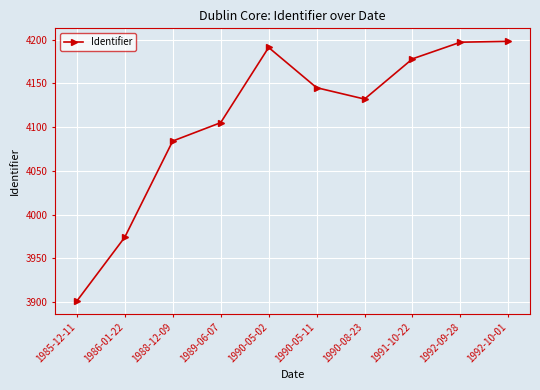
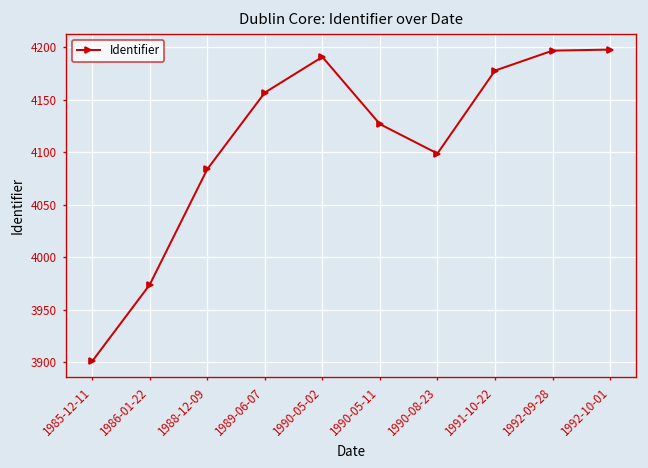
1989-06-07: 4110 -> 4160
1990-05-11: 4150 -> 4130
1990-08-23: 4130 -> 4100
